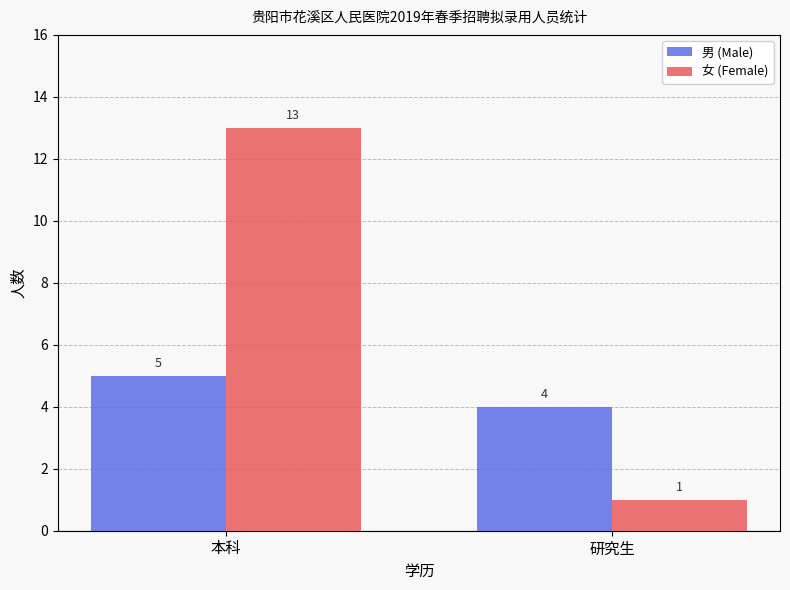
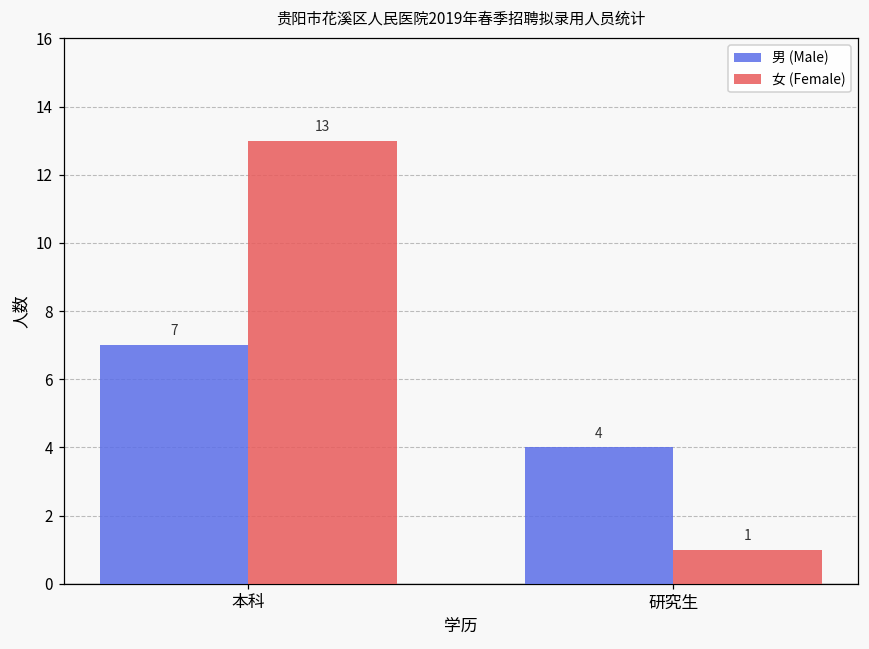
男 (Male), 本科: 5 -> 7
